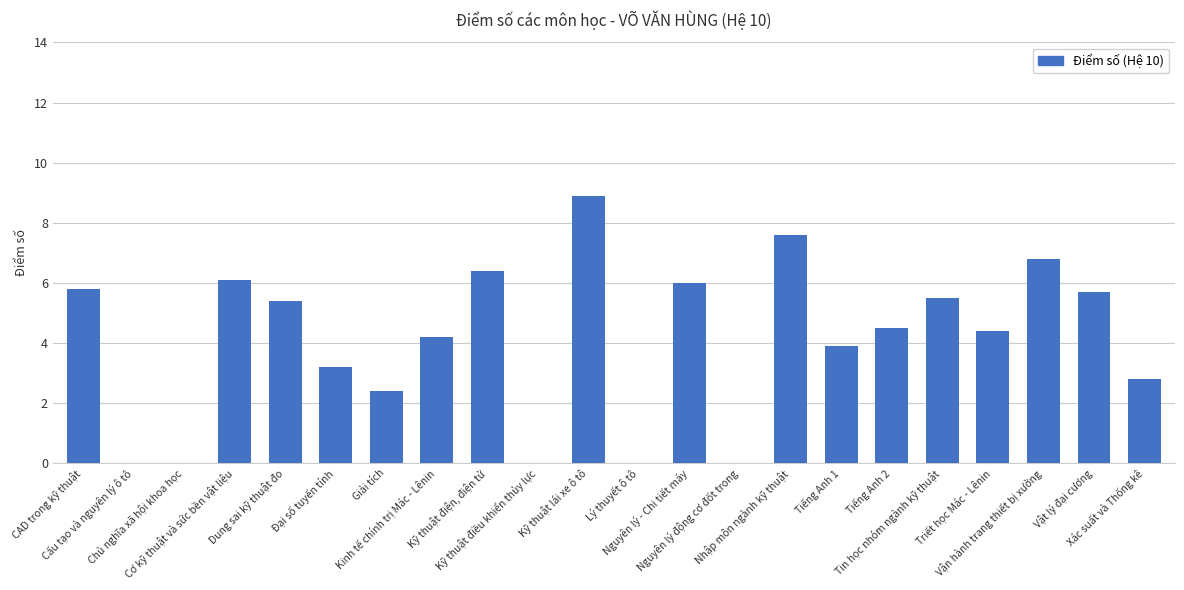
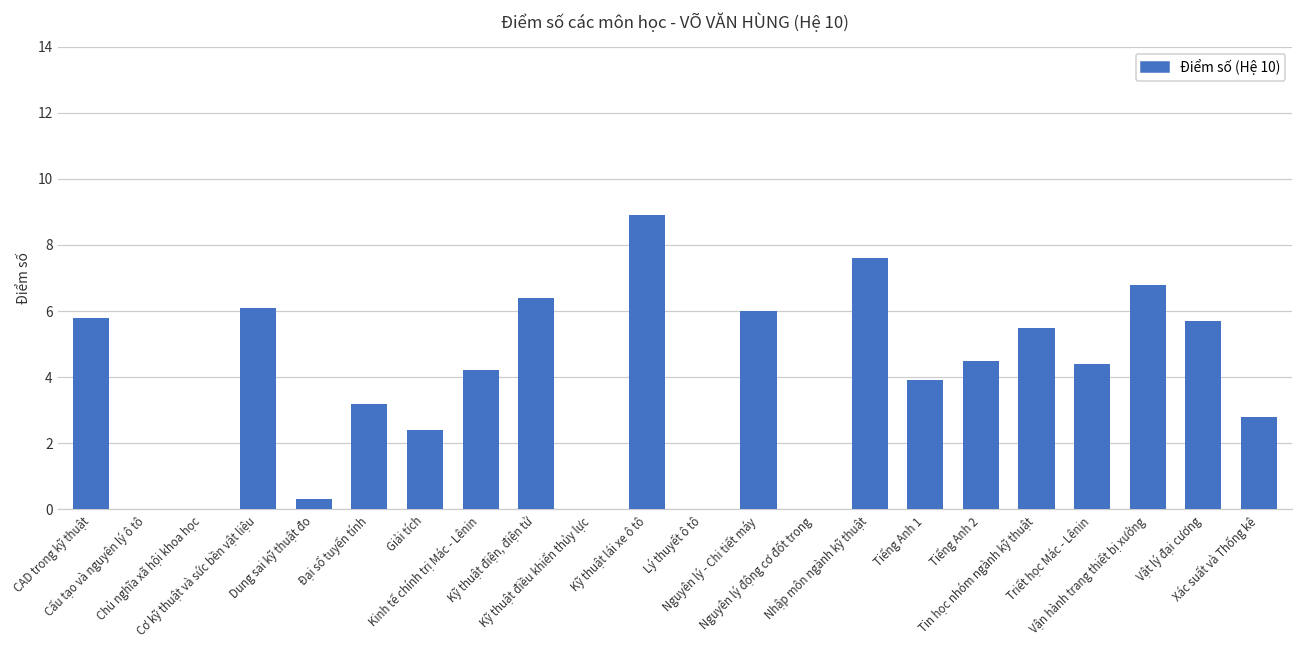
Dung sai kỹ thuật đo: 5.4 -> 0.3
